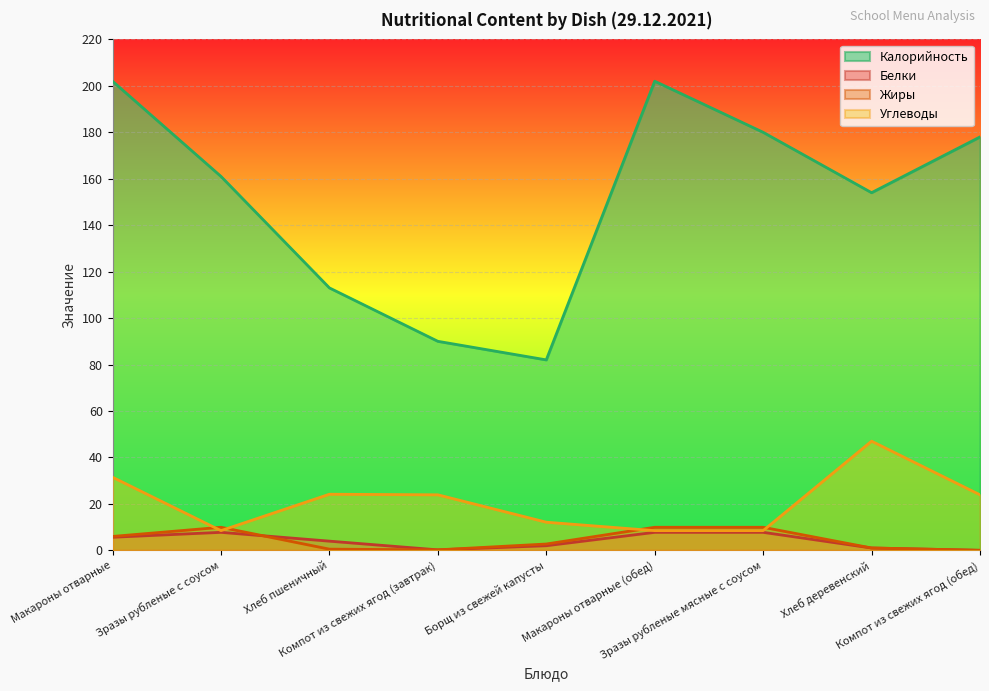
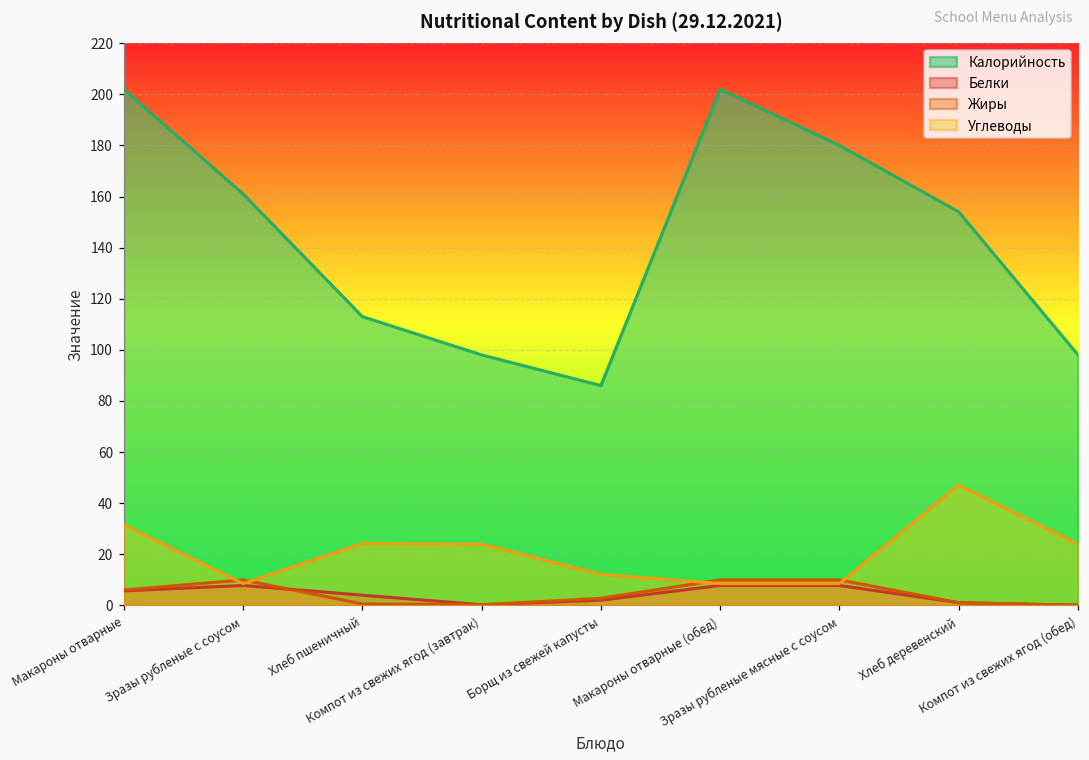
Калорийность, Компот из свежих ягод (завтрак): 90 -> 98
Калорийность, Борщ из свежей капусты: 82 -> 86
Калорийность, Компот из свежих ягод (обед): 178 -> 98
